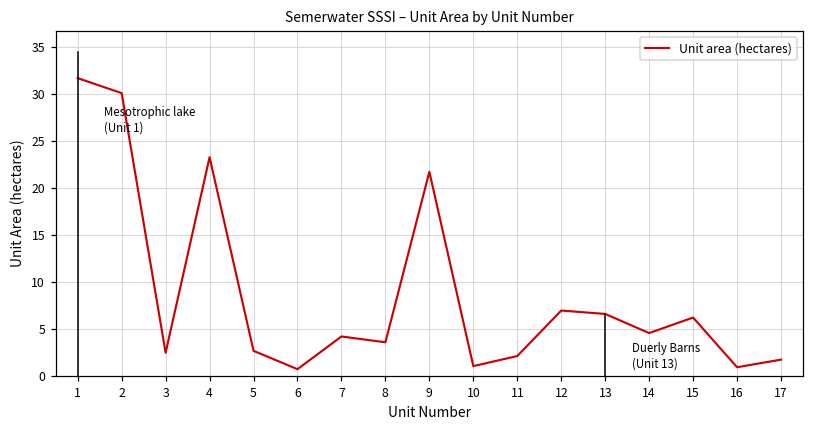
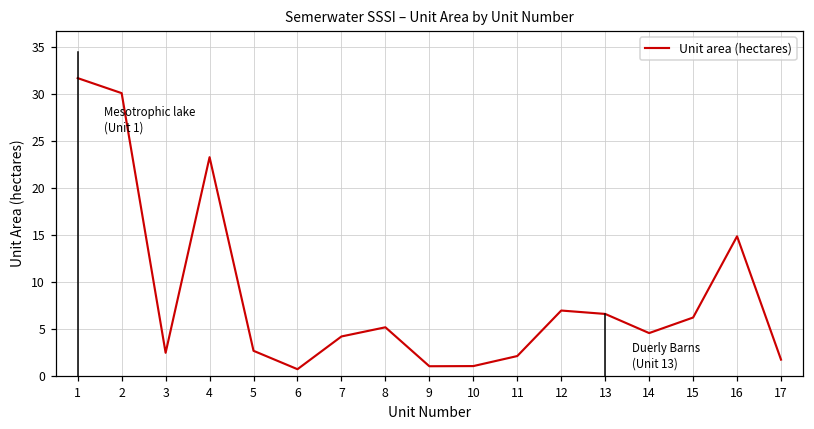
8: 4 -> 5
9: 22 -> 1
16: 1 -> 15
